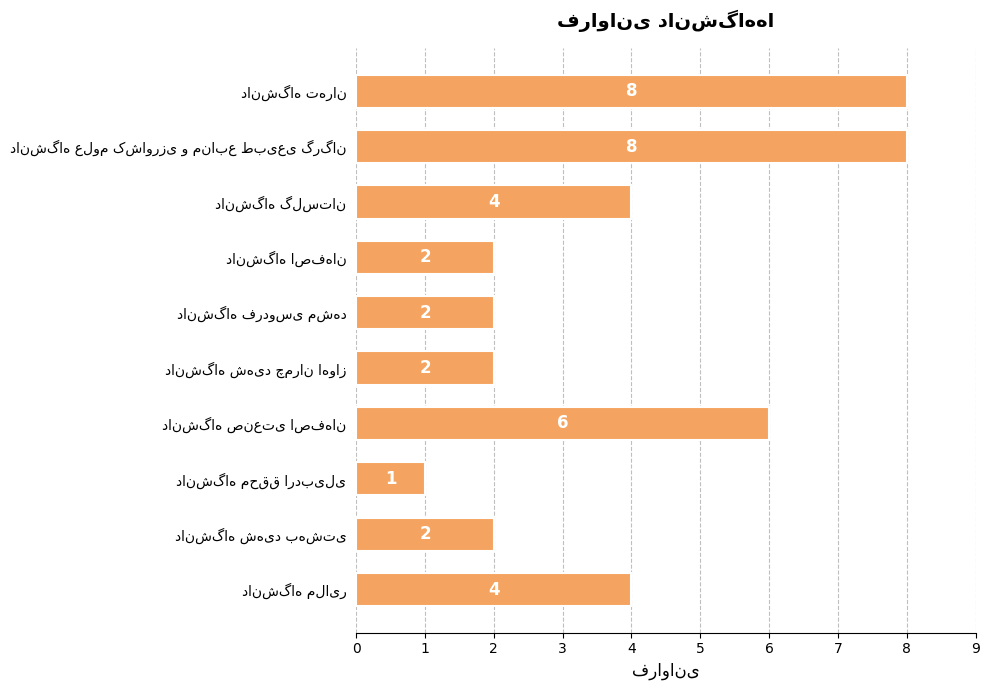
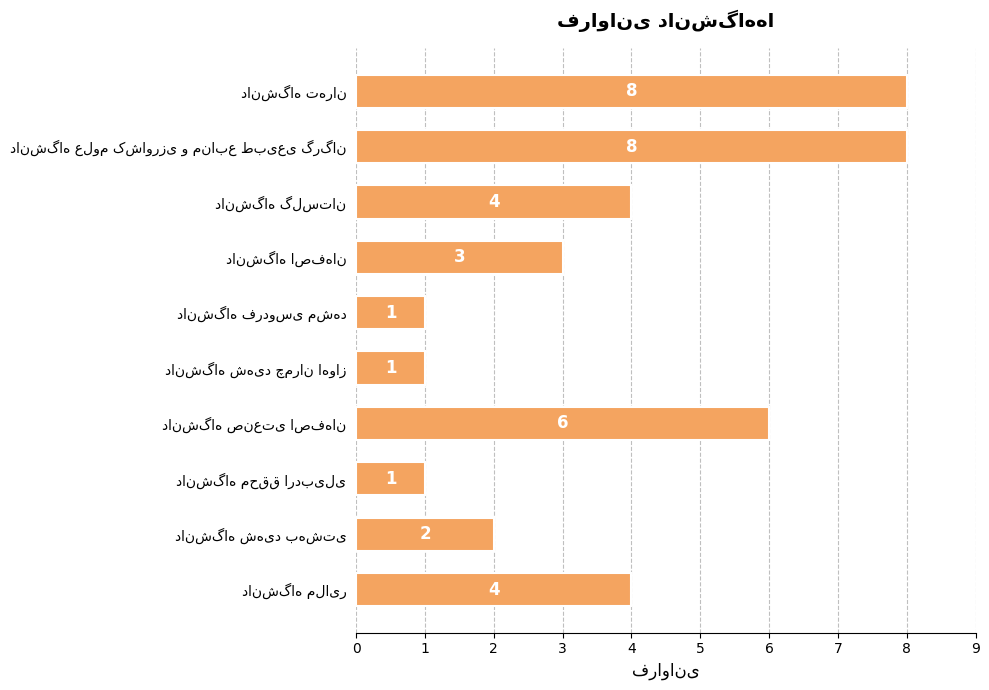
دانشگاه اصفهان: 2 -> 3
دانشگاه فردوسی مشهد: 2 -> 1
دانشگاه شهید چمران اهواز: 2 -> 1
